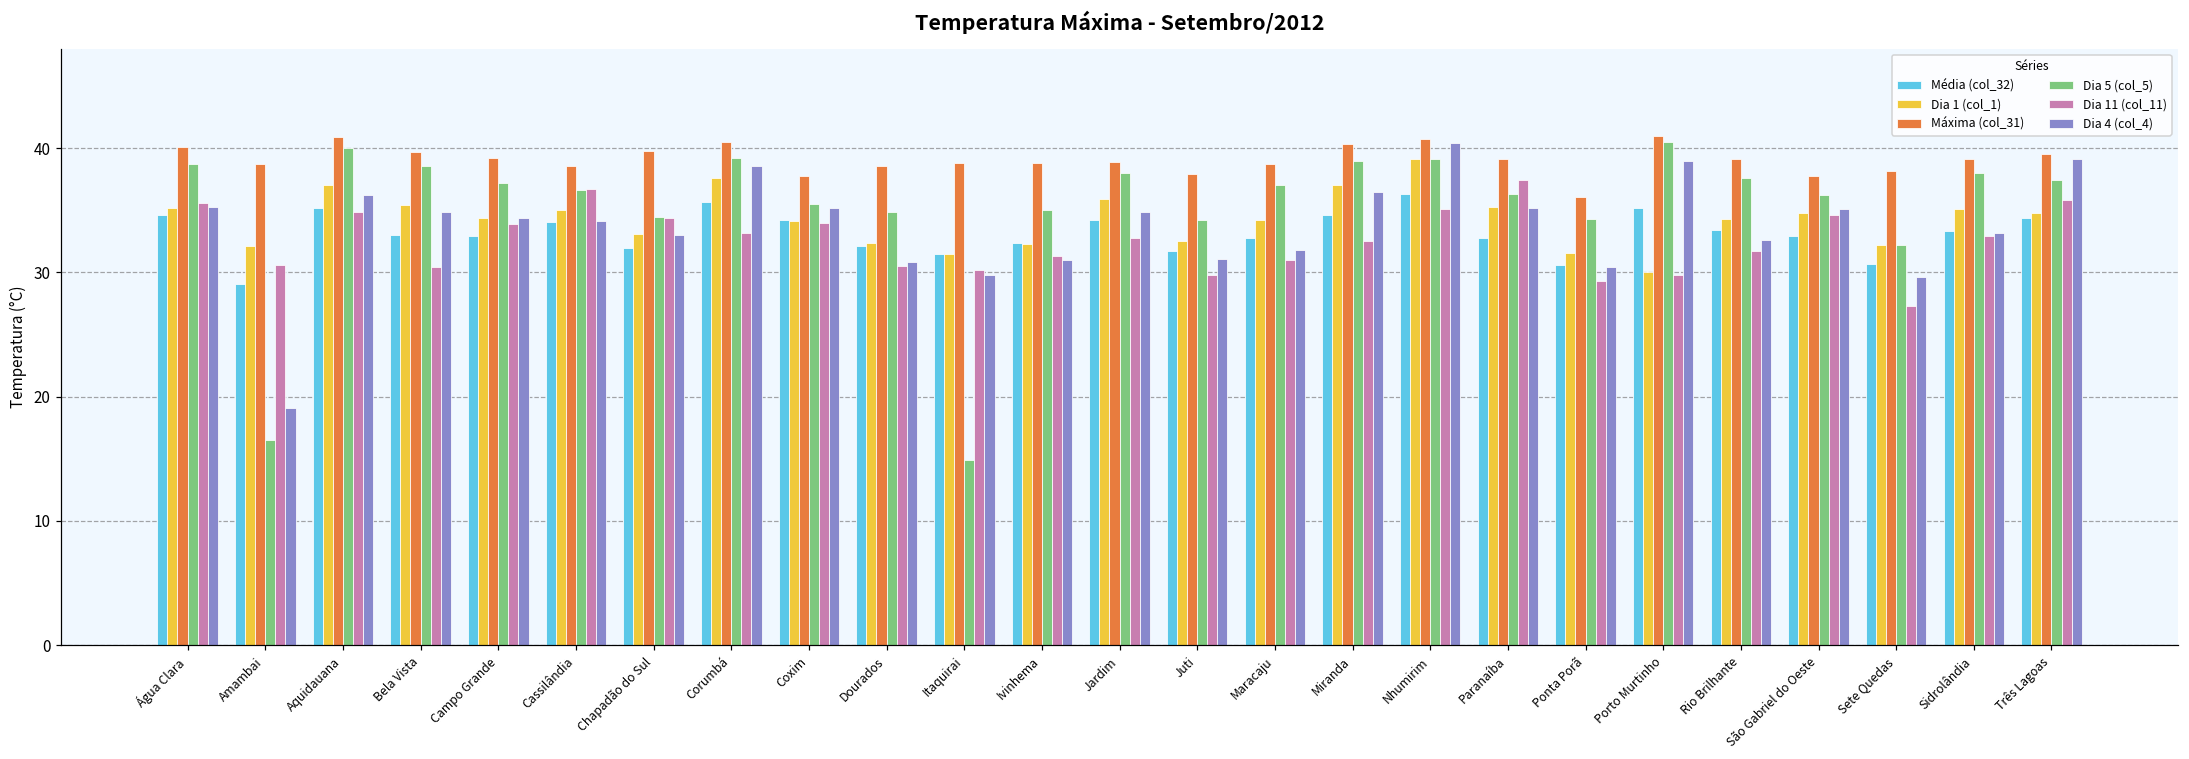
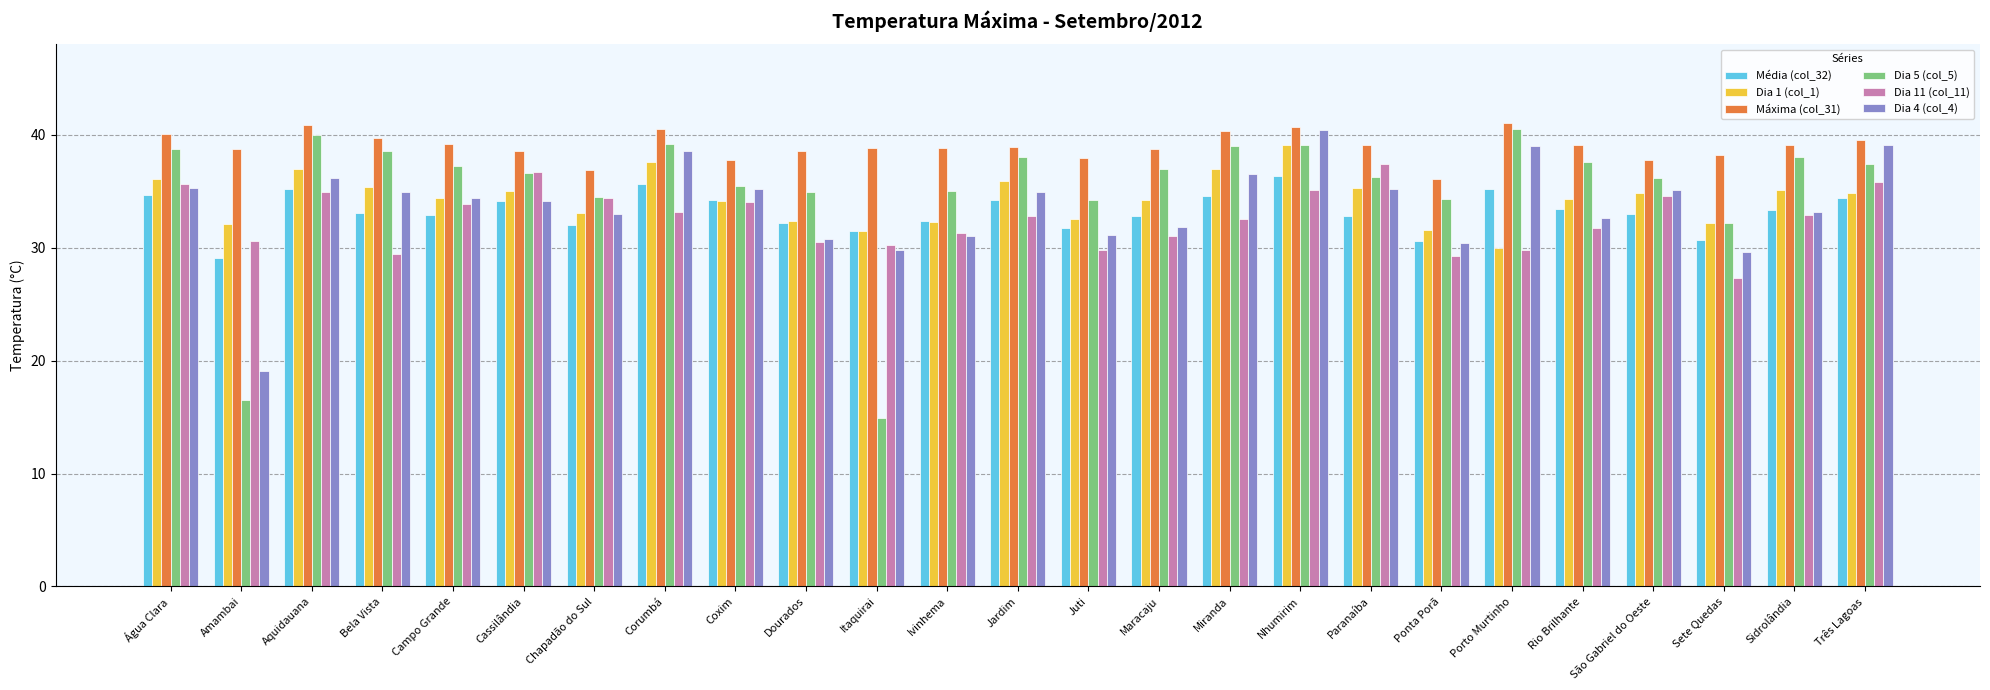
Dia 1 (col_1), Água Clara: 35.2 -> 36.1
Dia 11 (col_11), Bela Vista: 30.4 -> 29.4
Máxima (col_31), Chapadão do Sul: 39.8 -> 36.9
